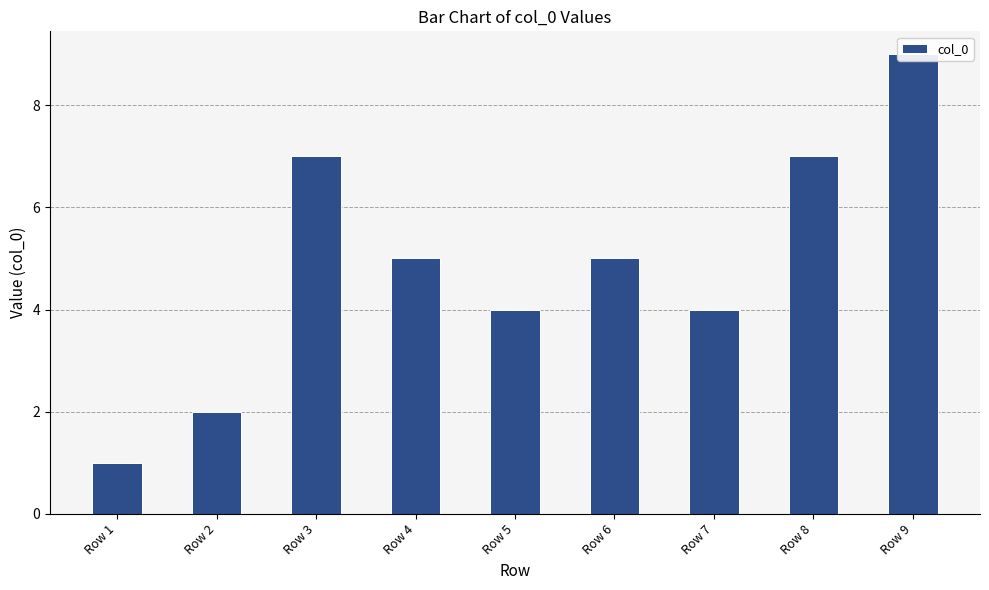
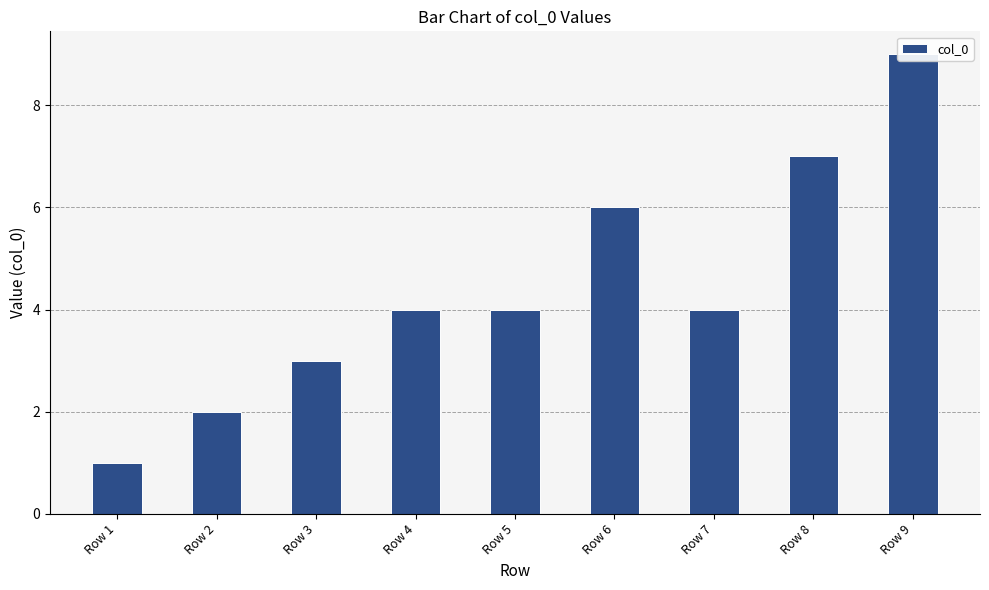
Row 3: 7 -> 3
Row 4: 5 -> 4
Row 6: 5 -> 6
